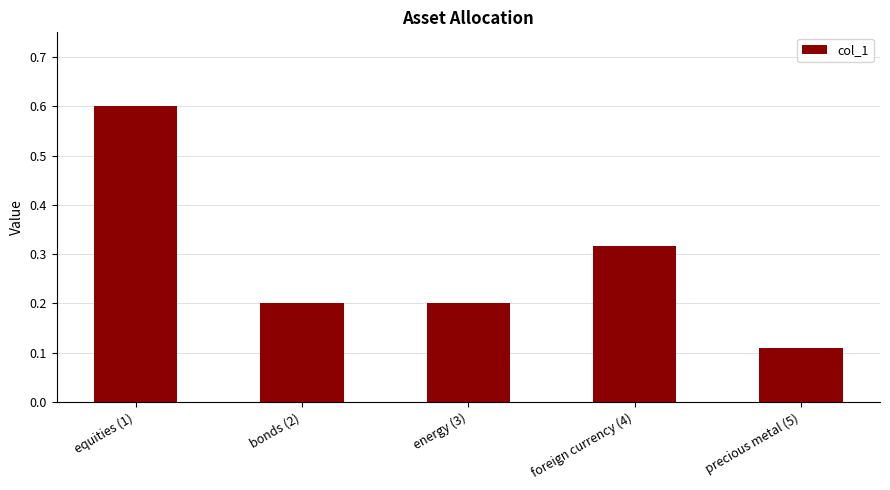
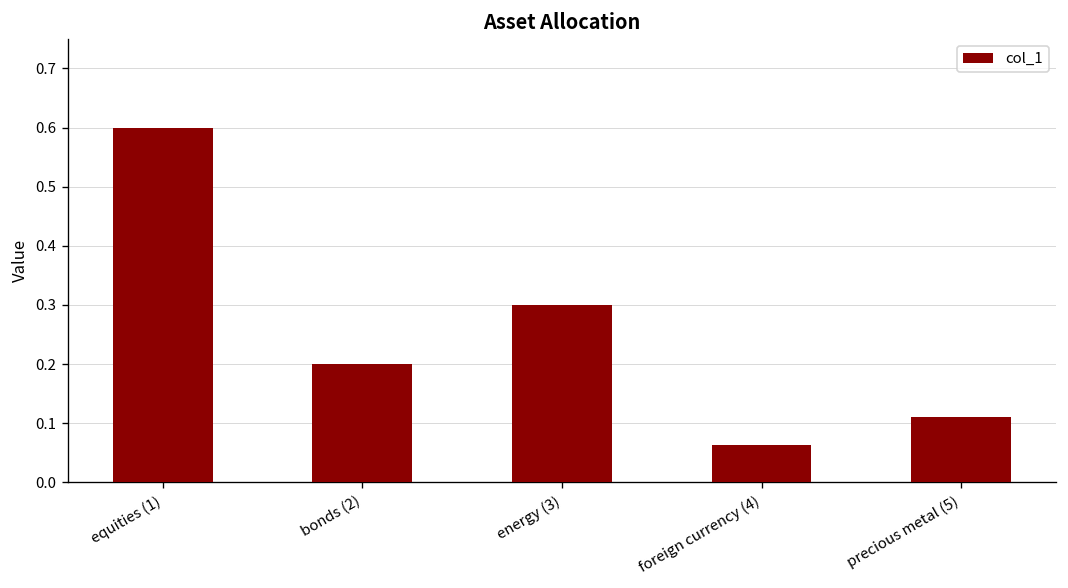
energy (3): 0.2 -> 0.3
foreign currency (4): 0.32 -> 0.06
